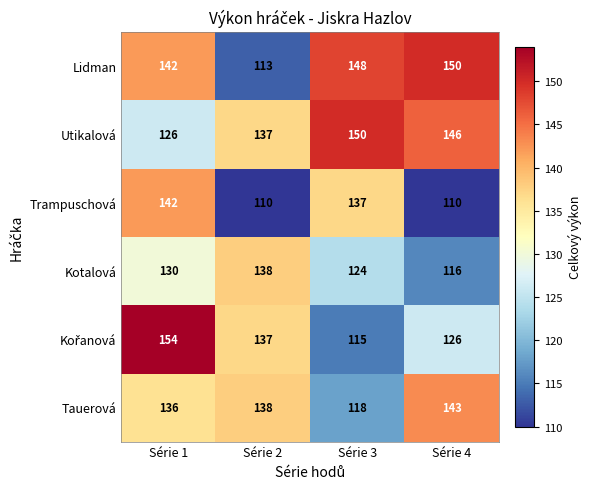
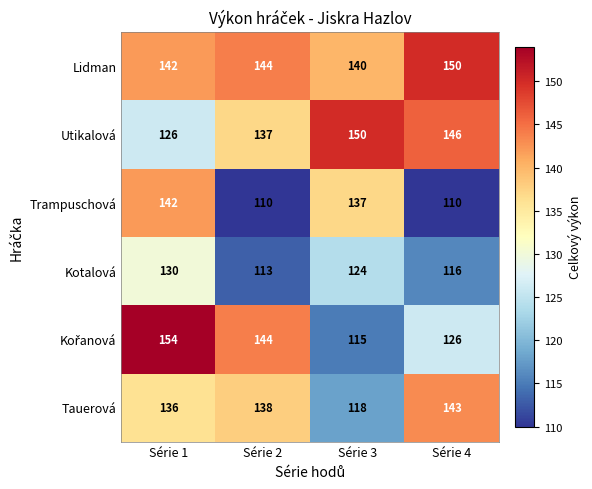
Lidman, Série 2: 113 -> 144
Lidman, Série 3: 148 -> 140
Kotalová, Série 2: 138 -> 113
Kořanová, Série 2: 137 -> 144
